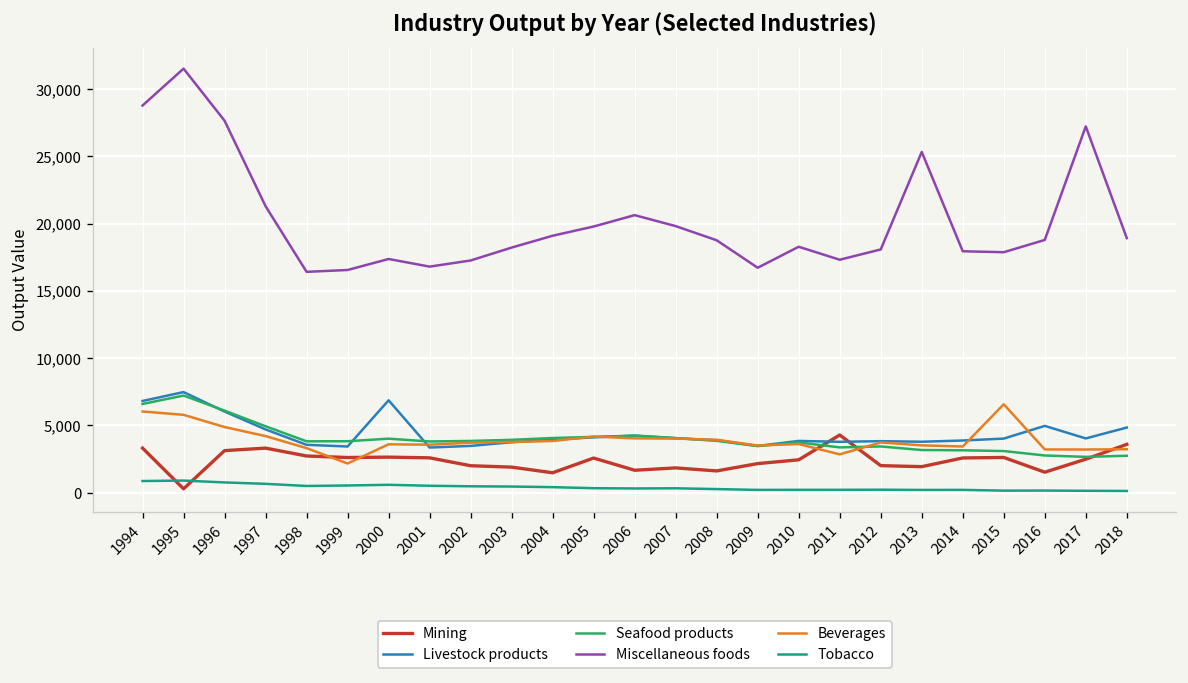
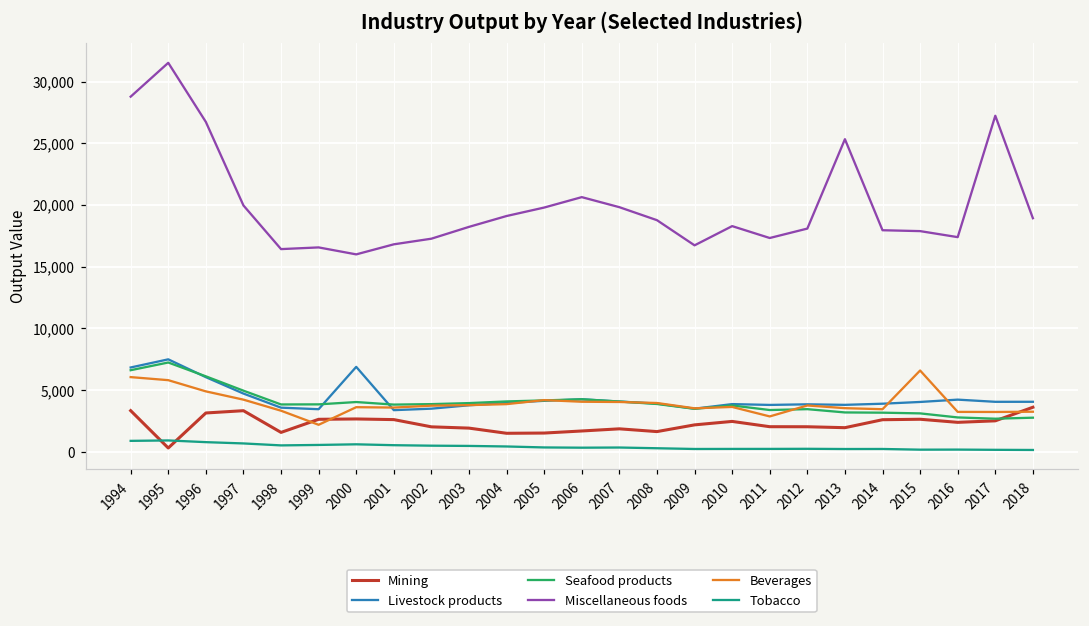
Miscellaneous foods, 1996: 27,600 -> 26,700
Miscellaneous foods, 1997: 21,300 -> 20,000
Mining, 1998: 2,700 -> 1,600
Miscellaneous foods, 2000: 17,400 -> 16,000
Mining, 2005: 2,600 -> 1,500
Mining, 2011: 4,300 -> 2,000
Mining, 2016: 1,500 -> 2,400
Livestock products, 2016: 5,000 -> 4,200
Miscellaneous foods, 2016: 18,800 -> 17,400
Livestock products, 2018: 4,800 -> 4,000
